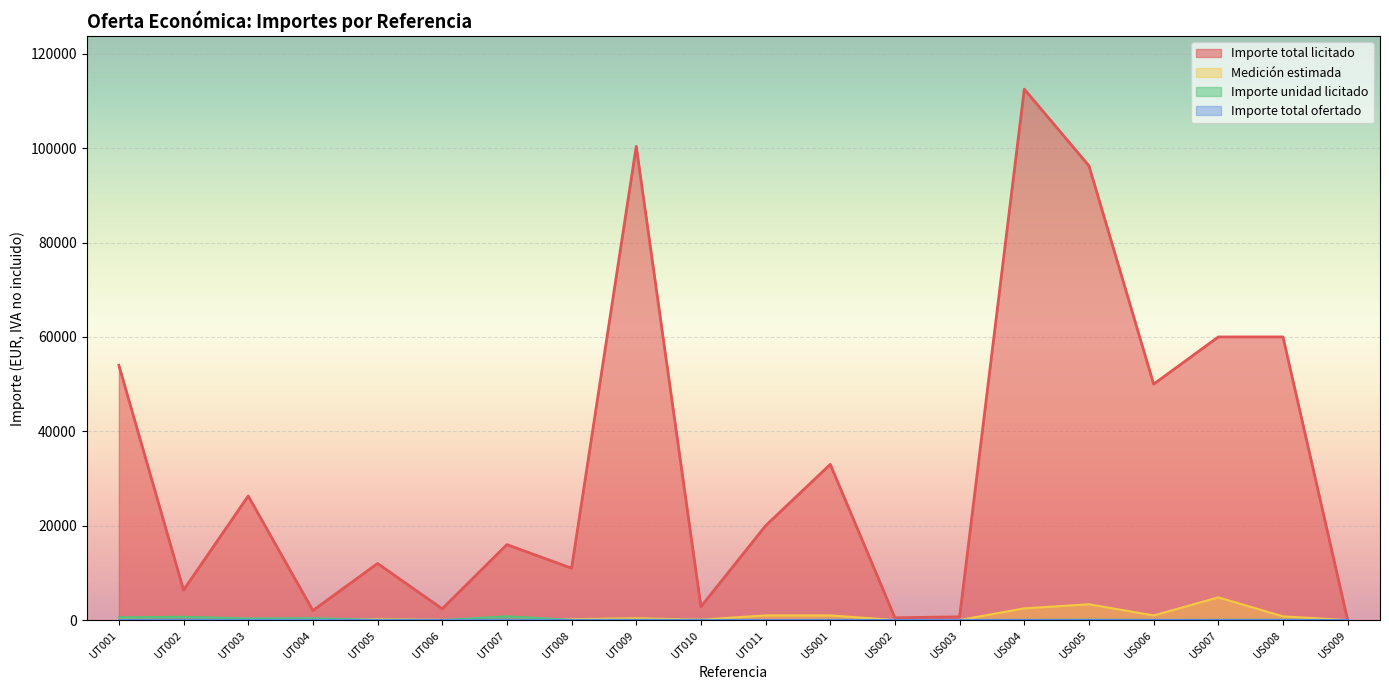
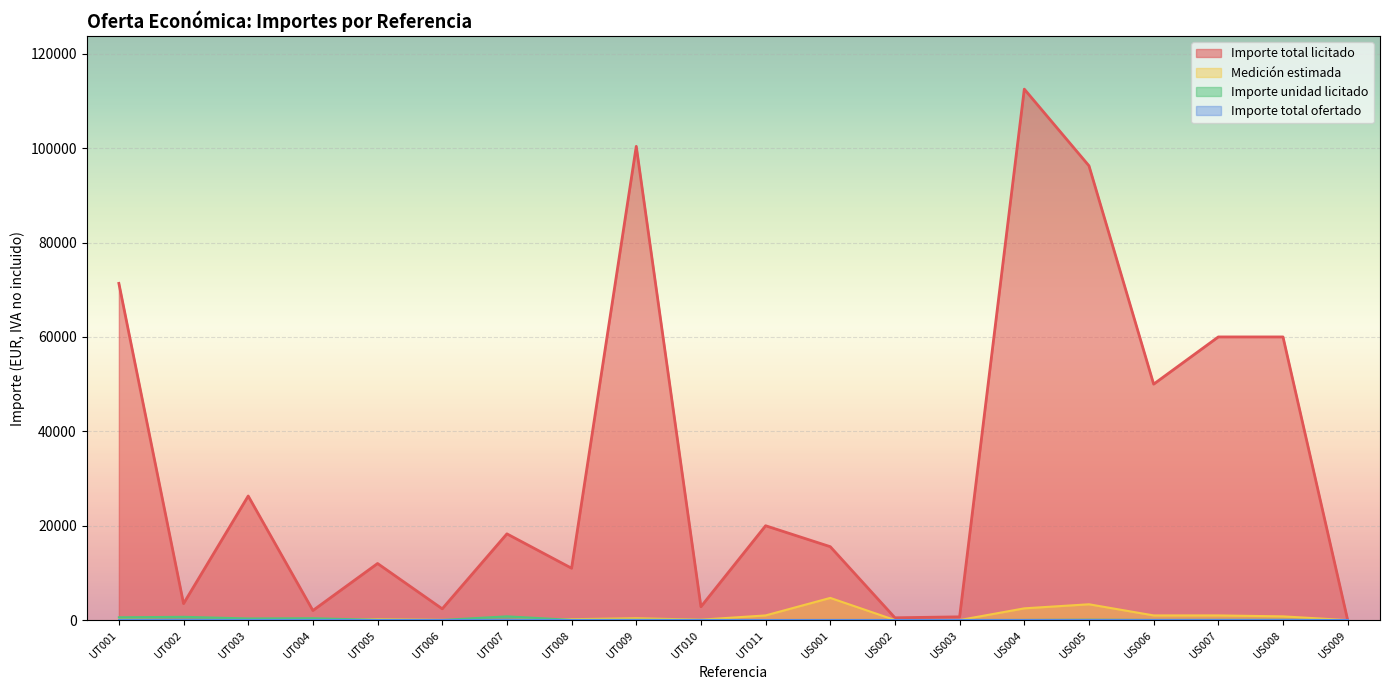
Importe total licitado, UT001: 54000 -> 71000
Importe total licitado, UT002: 6000 -> 4000
Importe total licitado, UT007: 16000 -> 18000
Importe total licitado, US001: 33000 -> 16000
Medición estimada, US001: 1000 -> 5000
Medición estimada, US007: 5000 -> 1000
